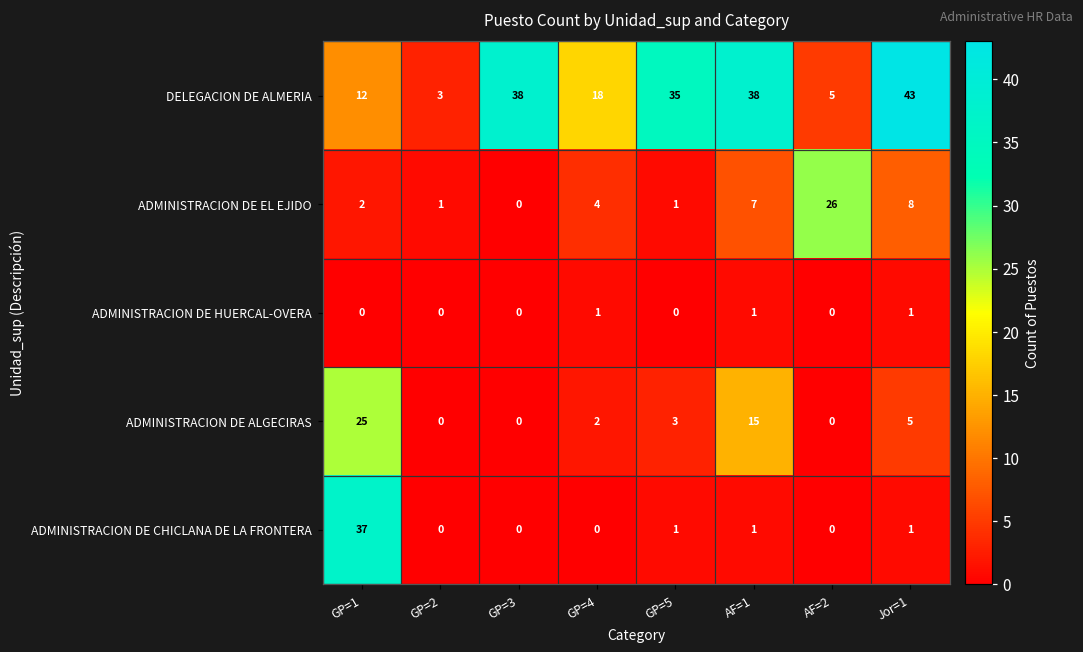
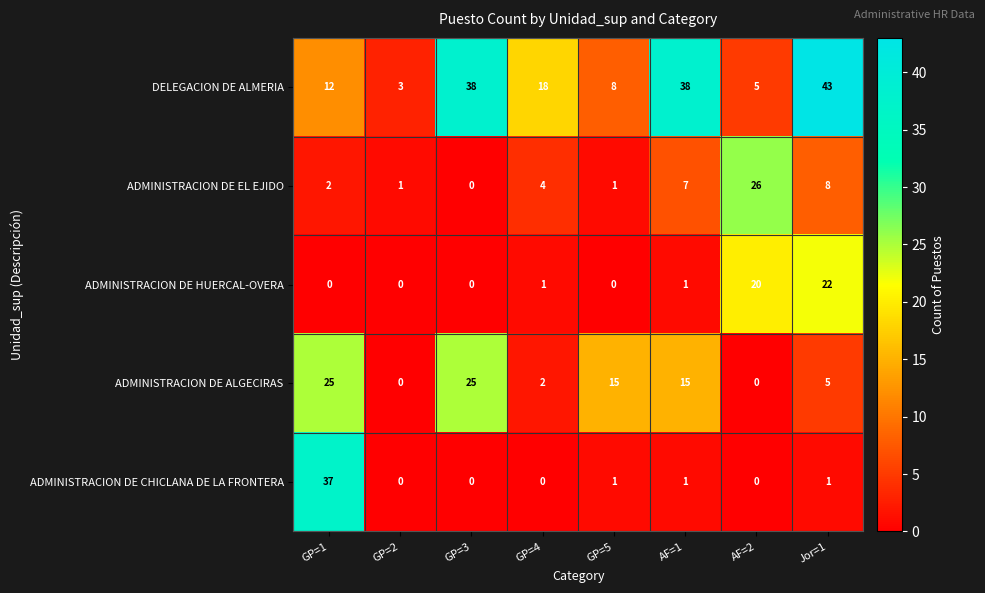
DELEGACION DE ALMERIA, GP=5: 35 -> 8
ADMINISTRACION DE HUERCAL-OVERA, AF=2: 0 -> 20
ADMINISTRACION DE HUERCAL-OVERA, Jor=1: 1 -> 22
ADMINISTRACION DE ALGECIRAS, GP=3: 0 -> 25
ADMINISTRACION DE ALGECIRAS, GP=5: 3 -> 15
